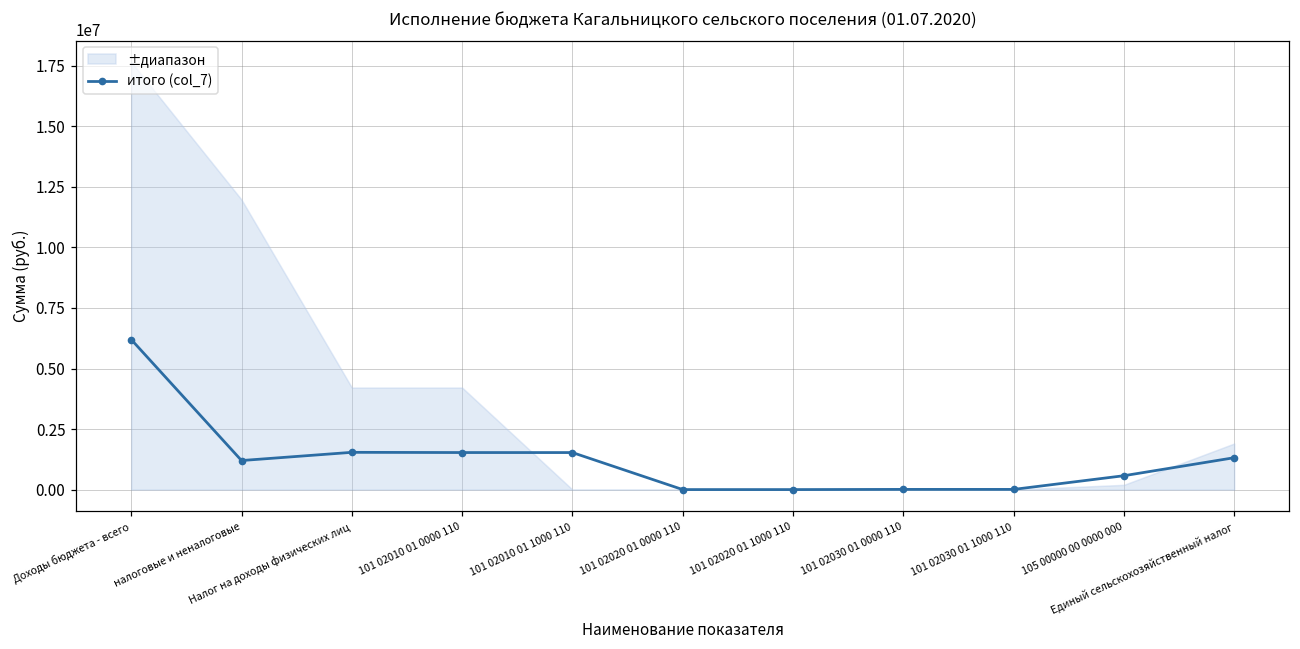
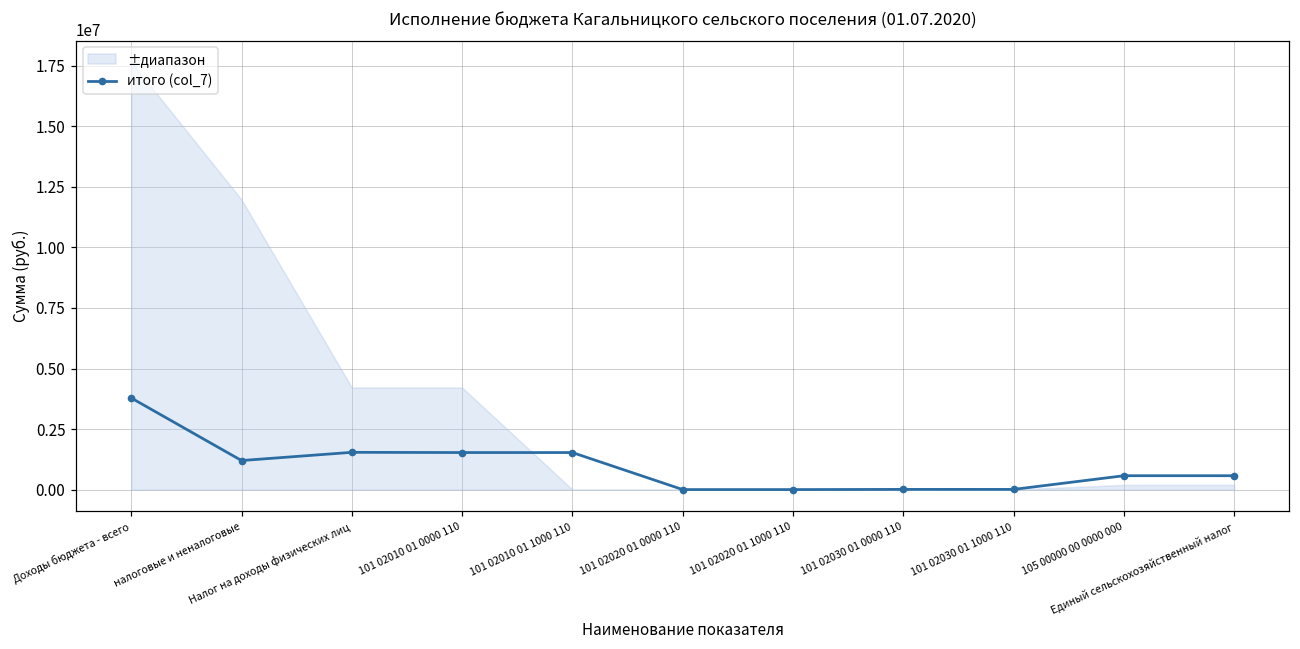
итого (col_7), Доходы бюджета - всего: 6200000 -> 3800000
итого (col_7), Единый сельскохозяйственный налог: 1300000 -> 600000
±диапазон, Единый сельскохозяйственный налог: 1900000 -> 200000
